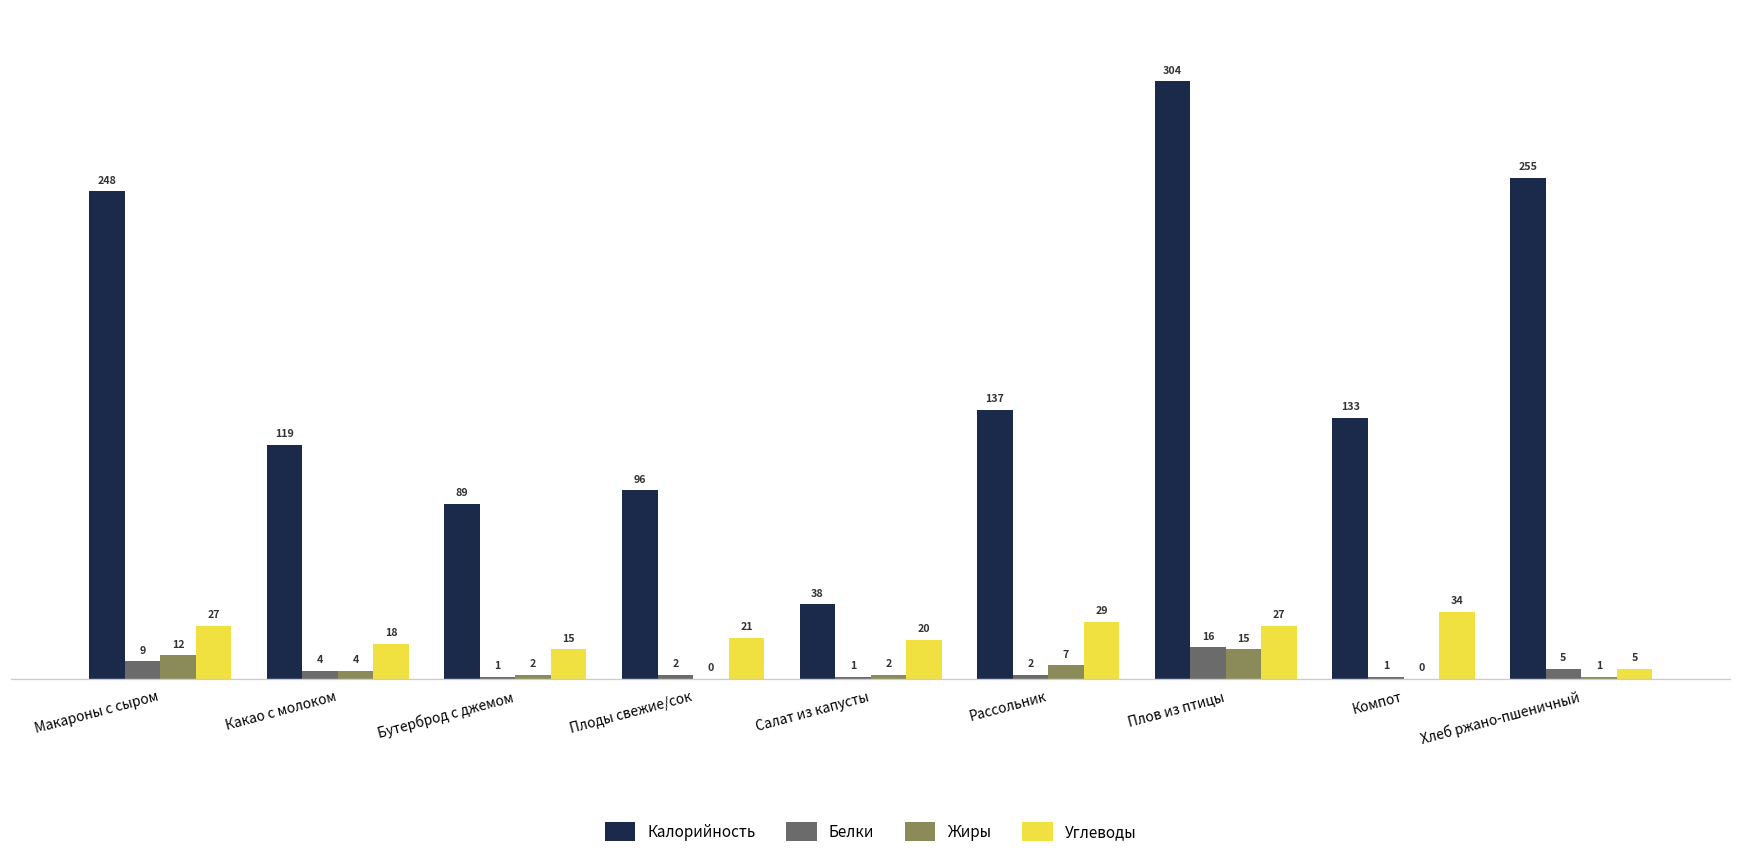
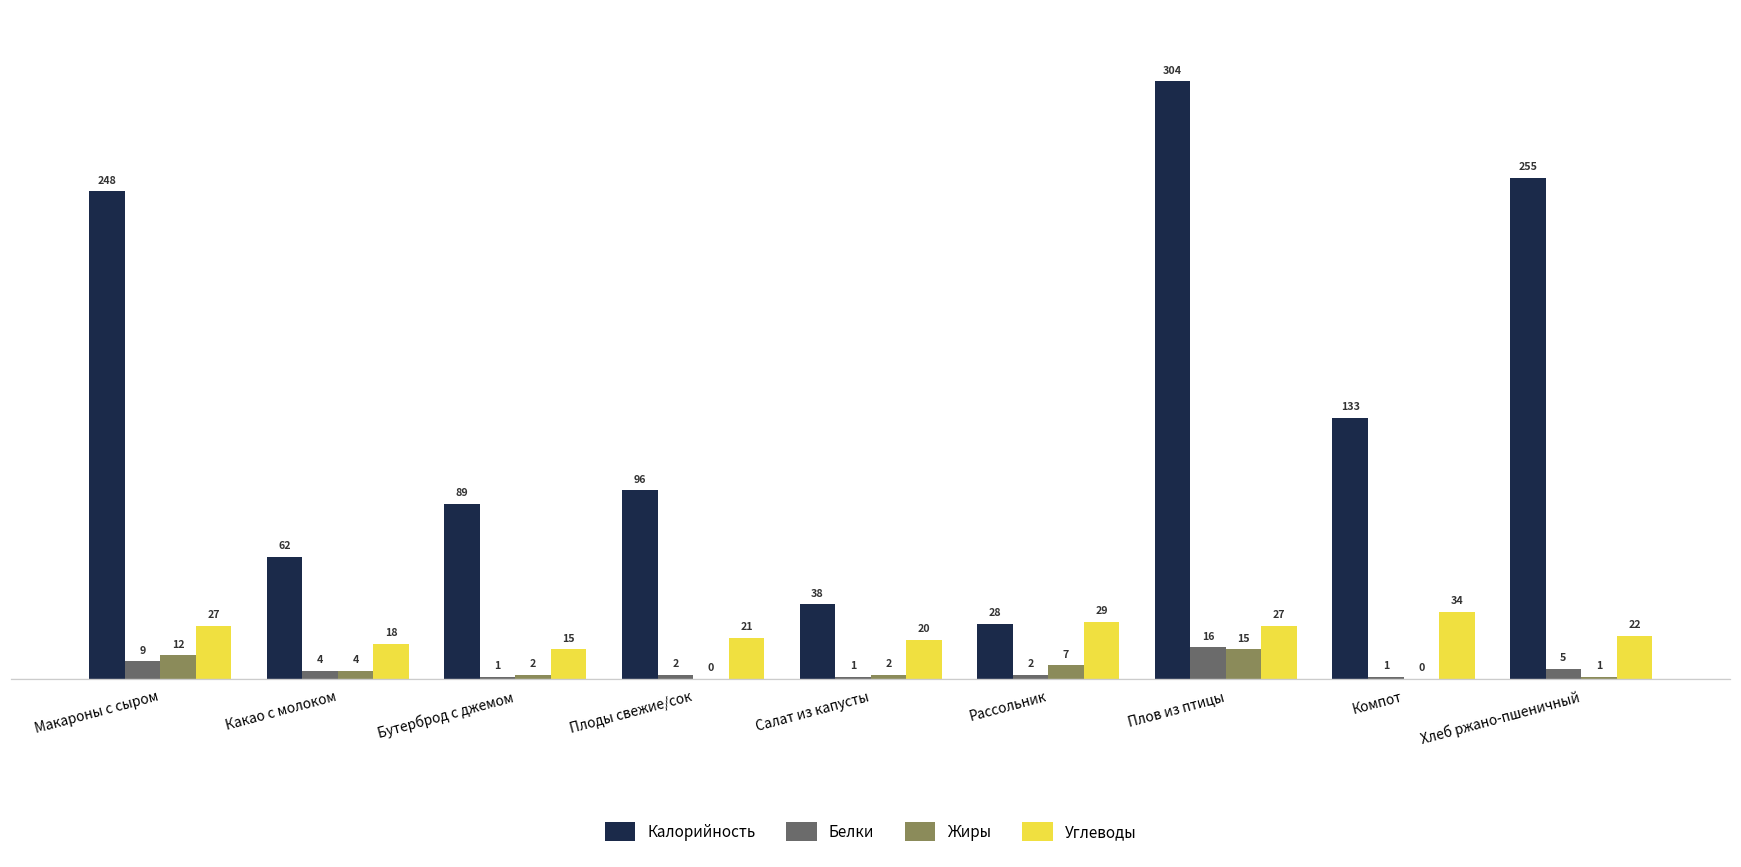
Калорийность, Какао с молоком: 119 -> 62
Калорийность, Рассольник: 137 -> 28
Углеводы, Хлеб ржано-пшеничный: 5 -> 22
